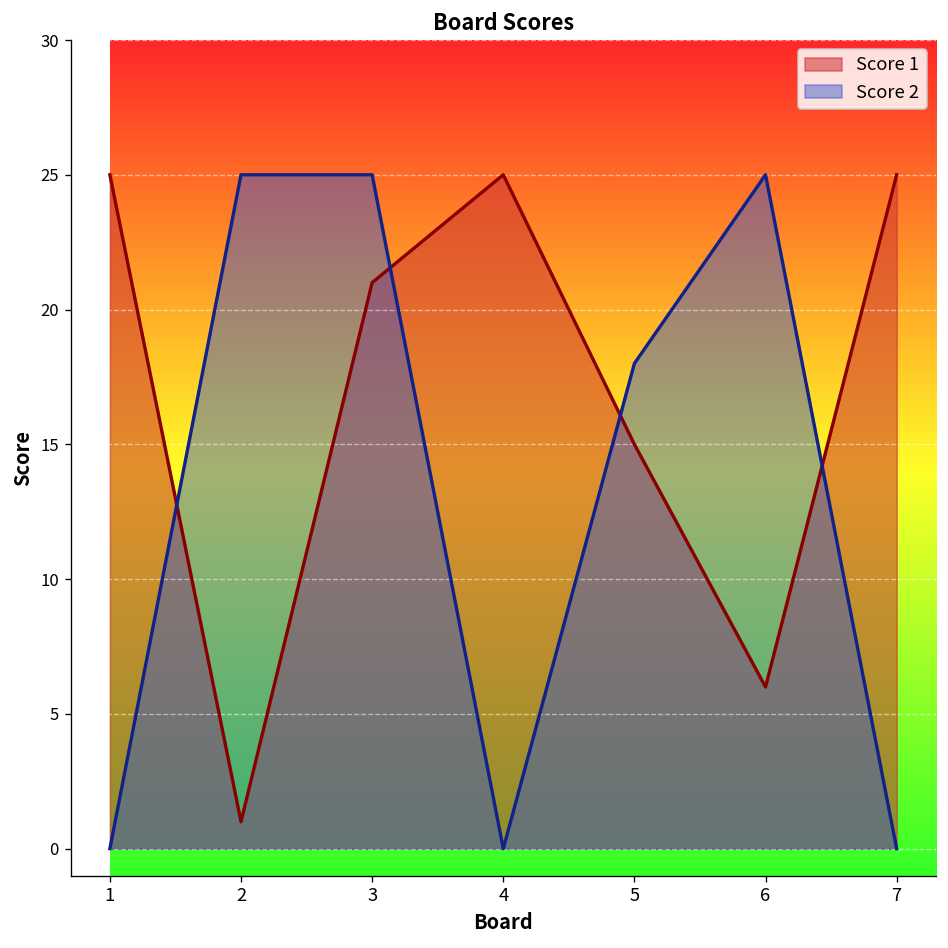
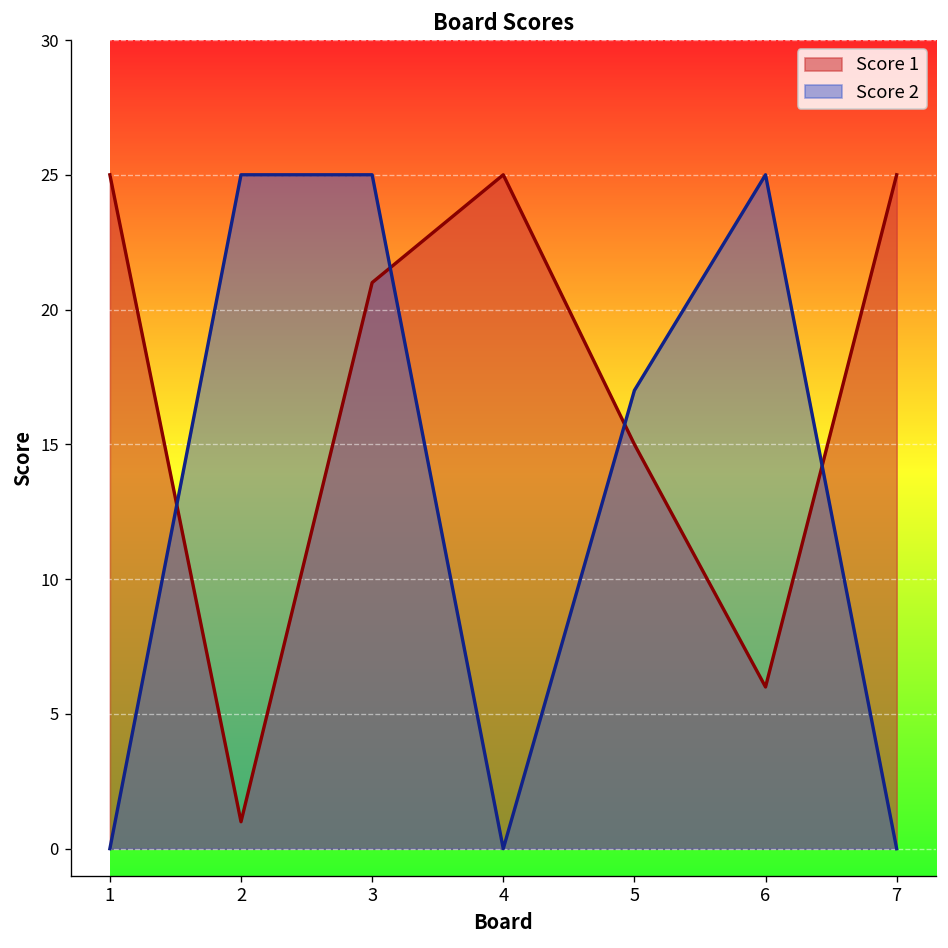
Score 2, 5: 18 -> 17
